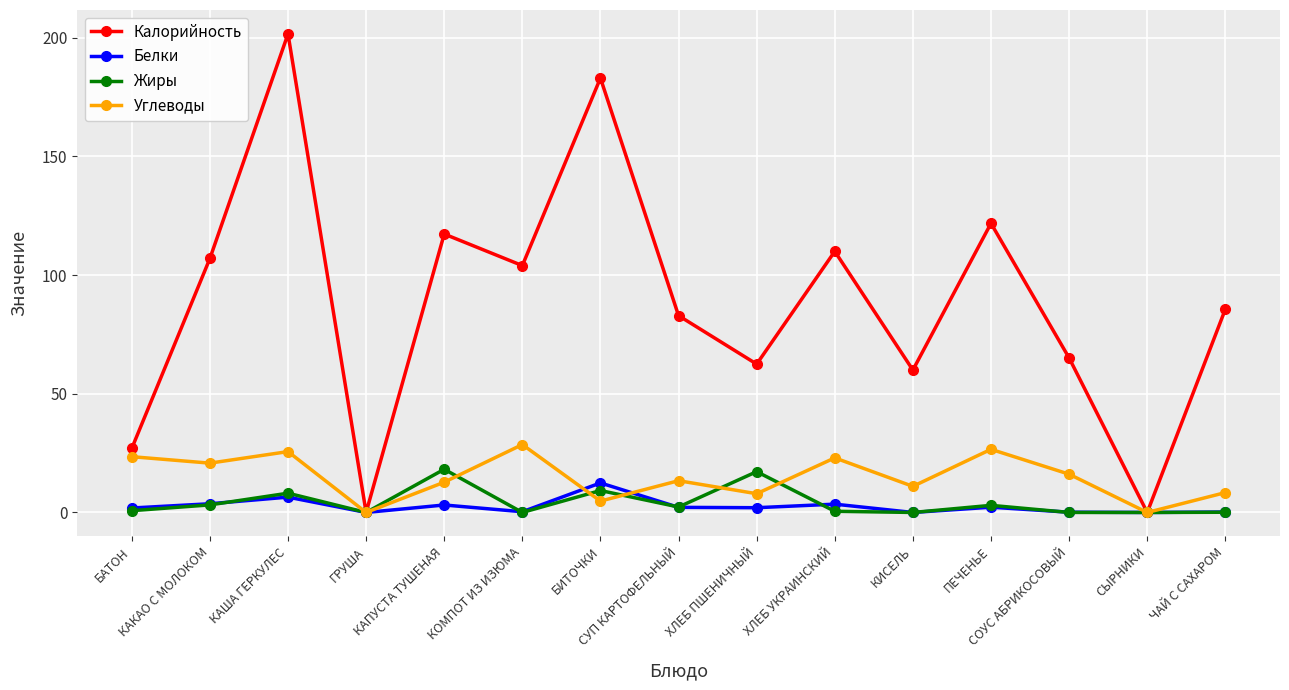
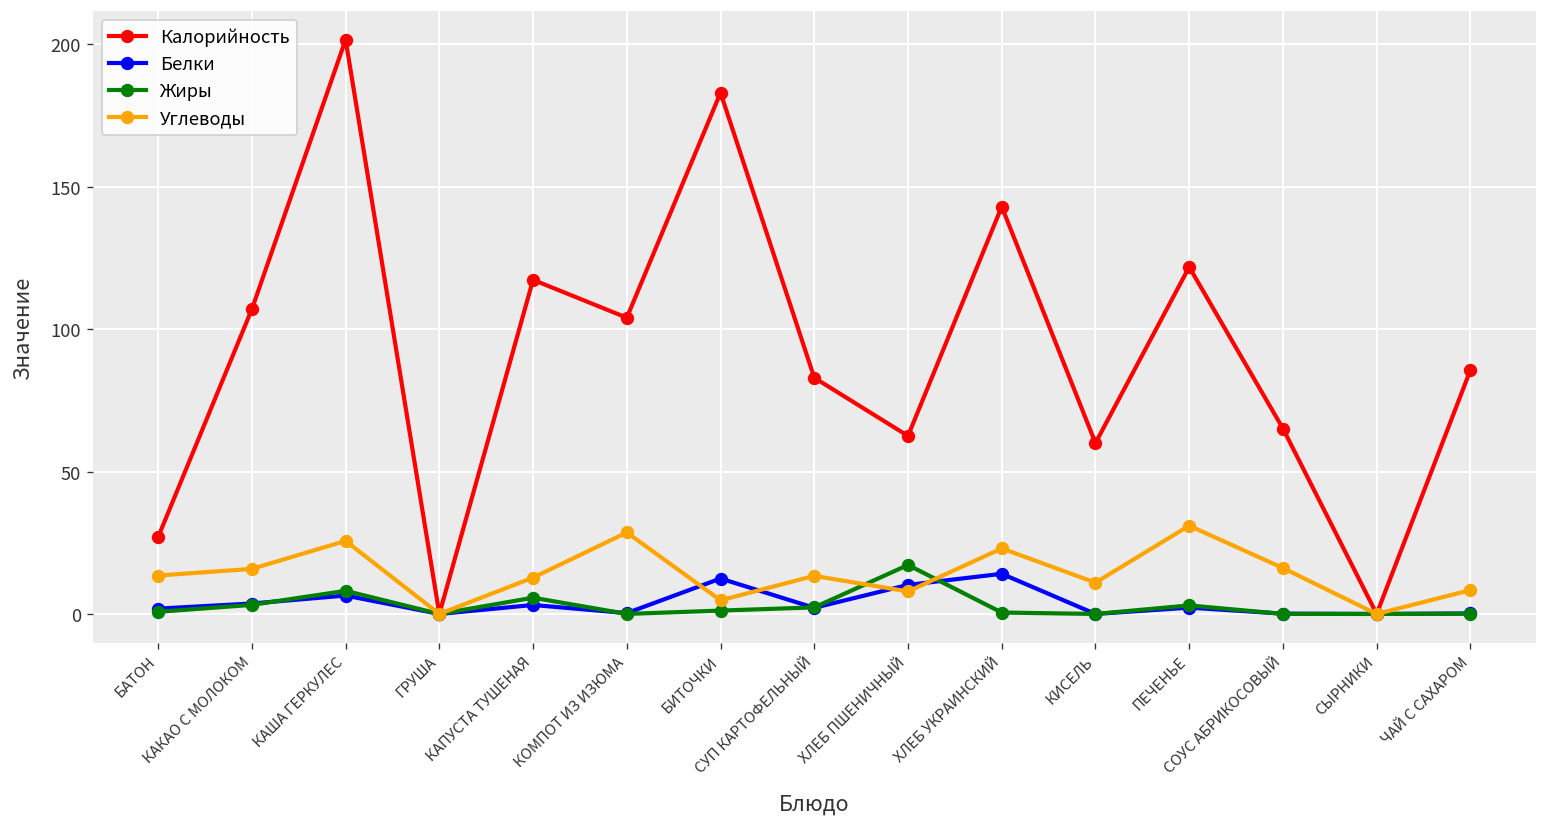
Углеводы, БАТОН: 24 -> 14
Углеводы, КАКАО С МОЛОКОМ: 21 -> 16
Жиры, КАПУСТА ТУШЕНАЯ: 18 -> 6
Жиры, БИТОЧКИ: 9 -> 1
Белки, ХЛЕБ ПШЕНИЧНЫЙ: 2 -> 10
Калорийность, ХЛЕБ УКРАИНСКИЙ: 110 -> 143
Белки, ХЛЕБ УКРАИНСКИЙ: 4 -> 14
Углеводы, ПЕЧЕНЬЕ: 27 -> 31
